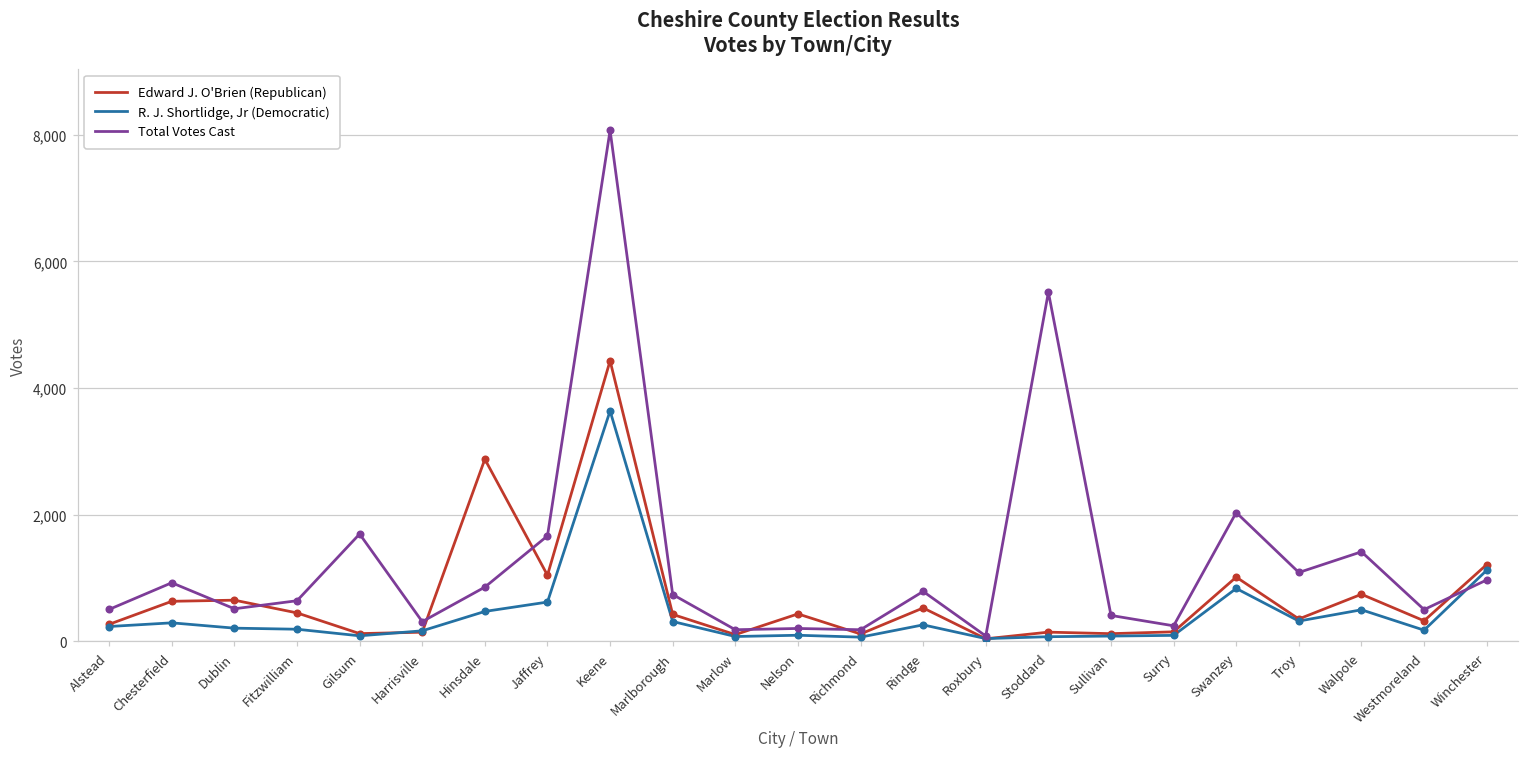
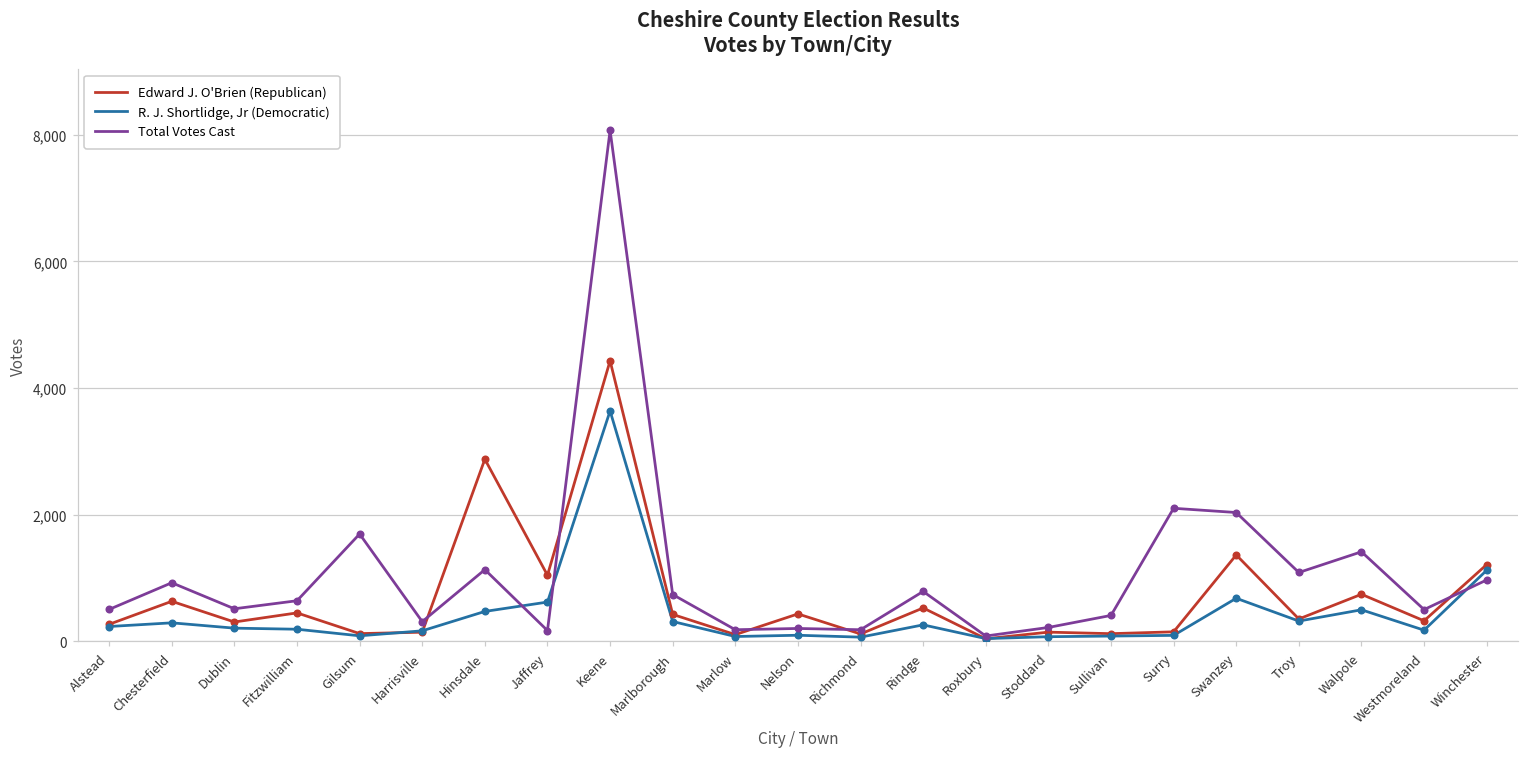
Edward J. O'Brien (Republican), Dublin: 700 -> 300
Total Votes Cast, Hinsdale: 900 -> 1,100
Total Votes Cast, Jaffrey: 1,700 -> 200
Total Votes Cast, Stoddard: 5,500 -> 200
Total Votes Cast, Surry: 200 -> 2,100
Edward J. O'Brien (Republican), Swanzey: 1,000 -> 1,400
R. J. Shortlidge, Jr (Democratic), Swanzey: 800 -> 700
